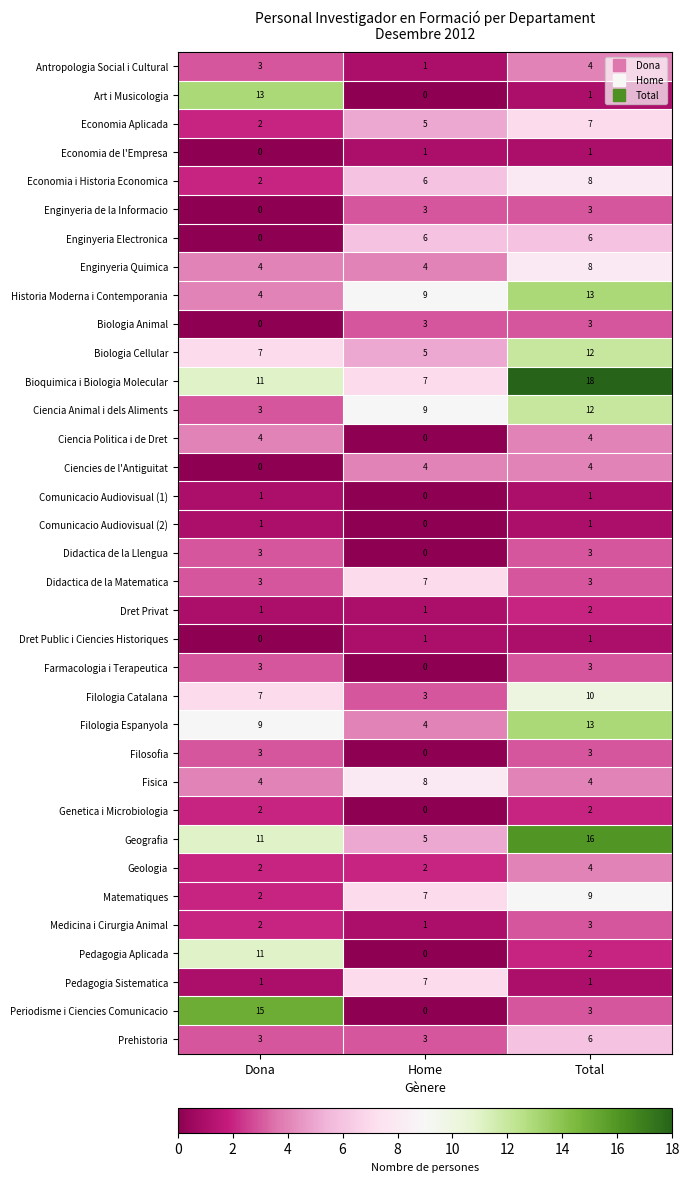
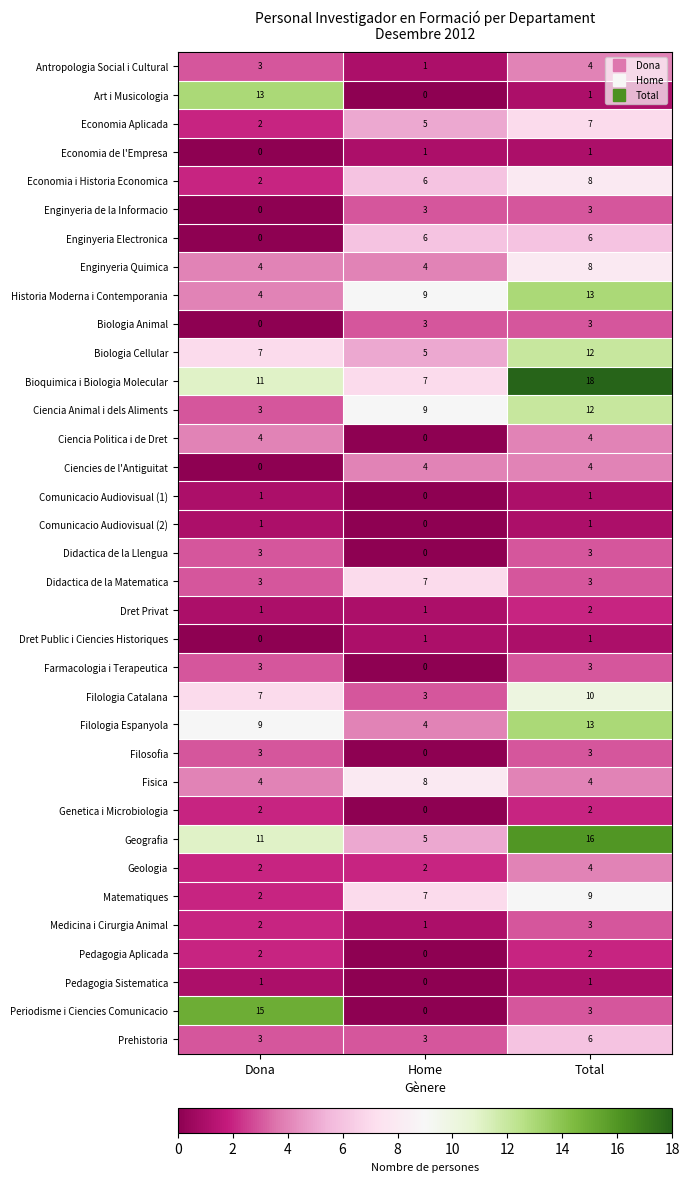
Pedagogia Aplicada, Dona: 11 -> 2
Pedagogia Sistematica, Home: 7 -> 0
